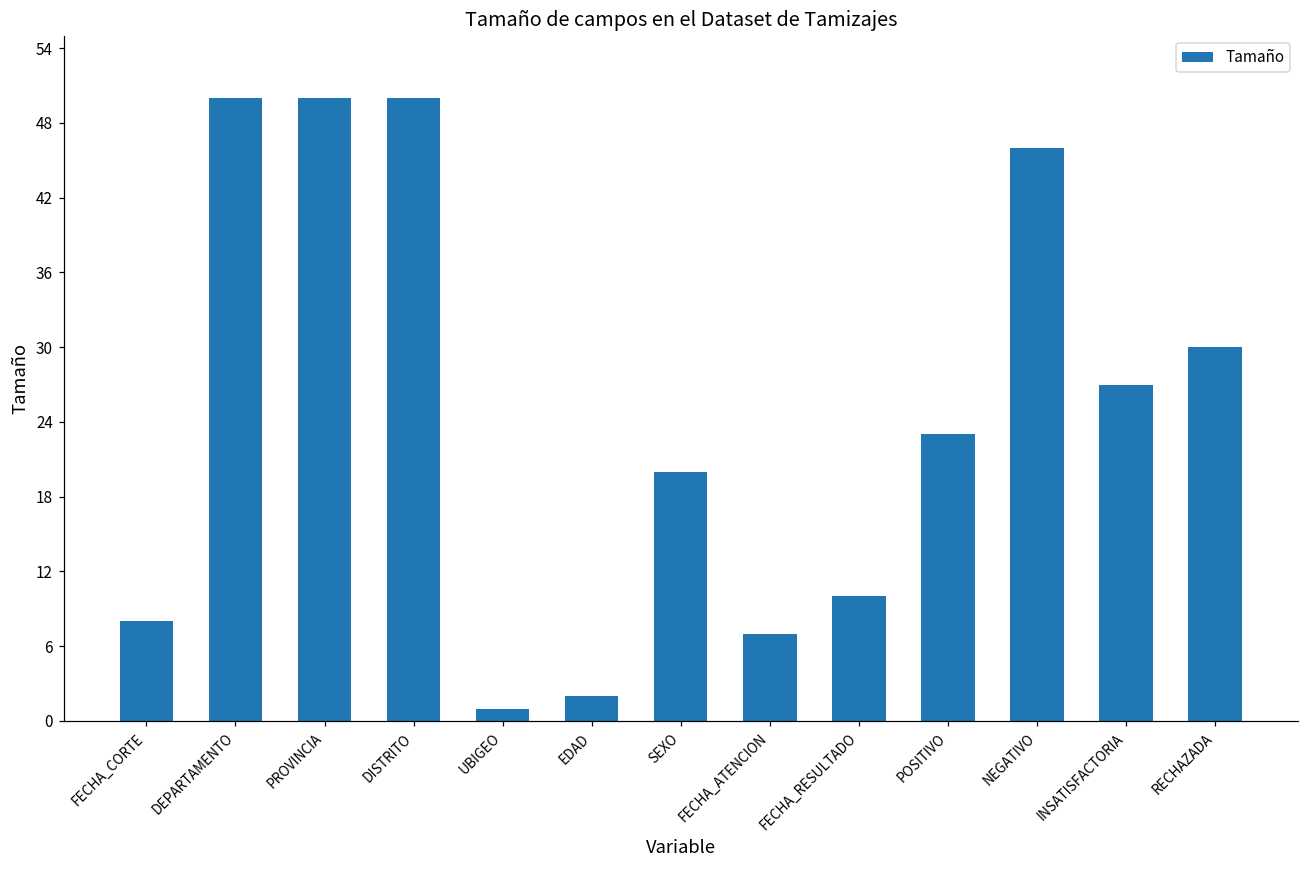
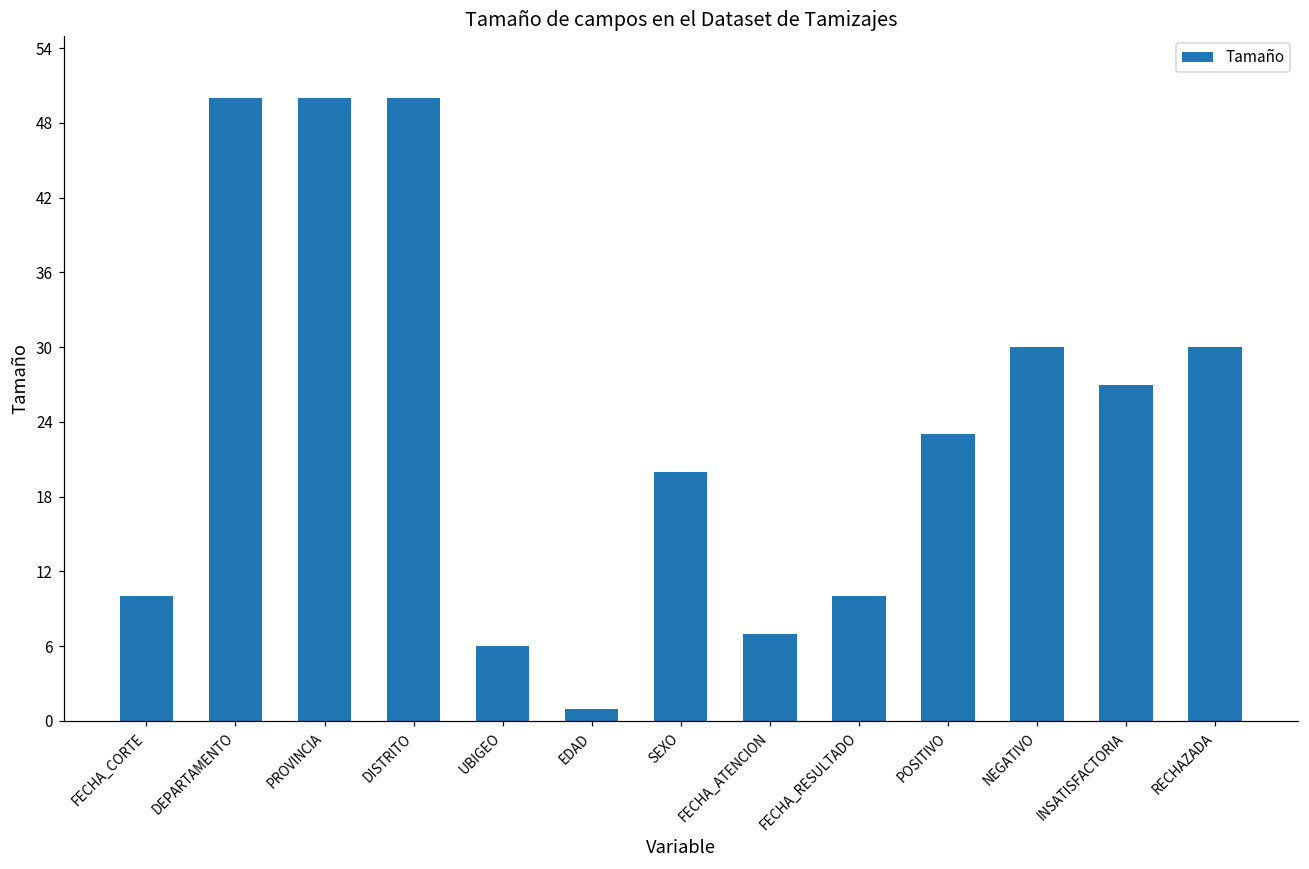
FECHA_CORTE: 8 -> 10
UBIGEO: 1 -> 6
EDAD: 2 -> 1
NEGATIVO: 46 -> 30
